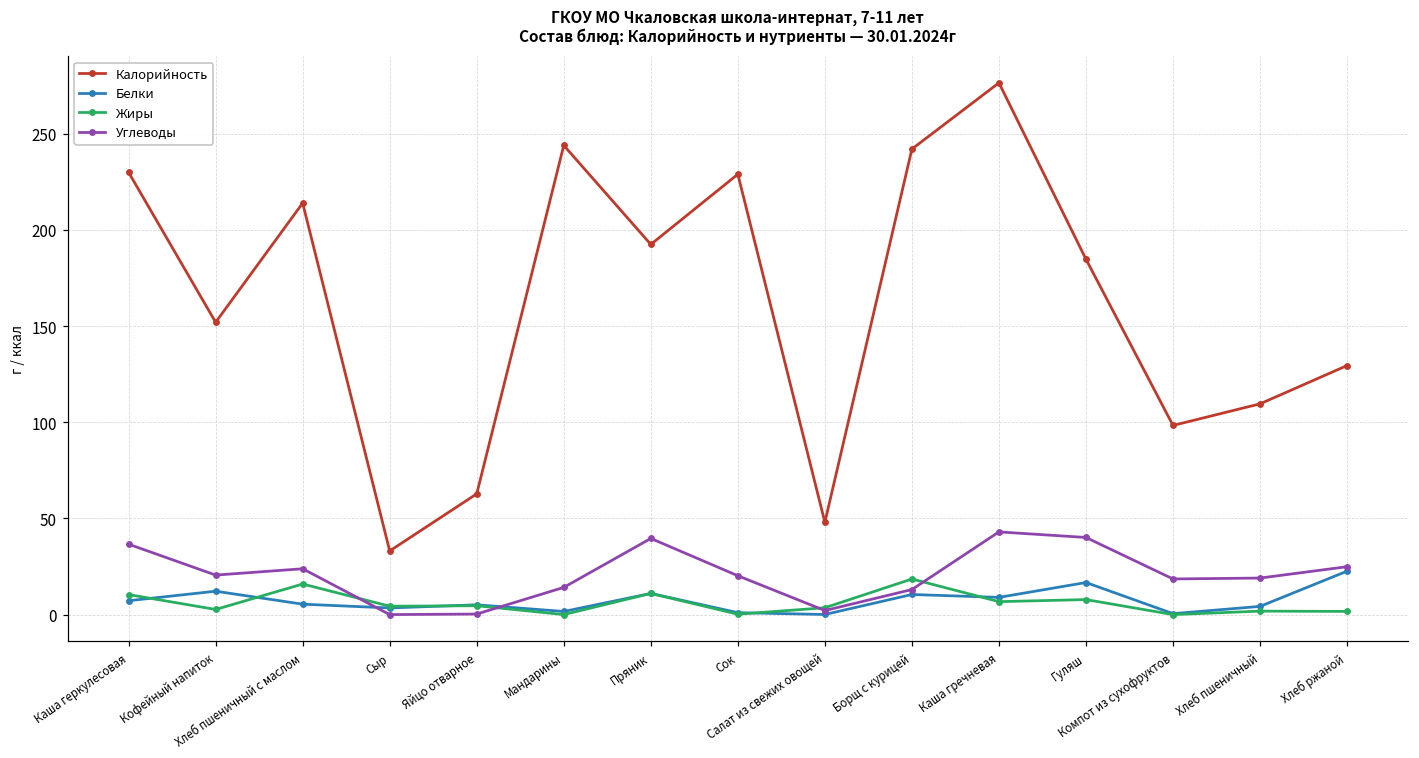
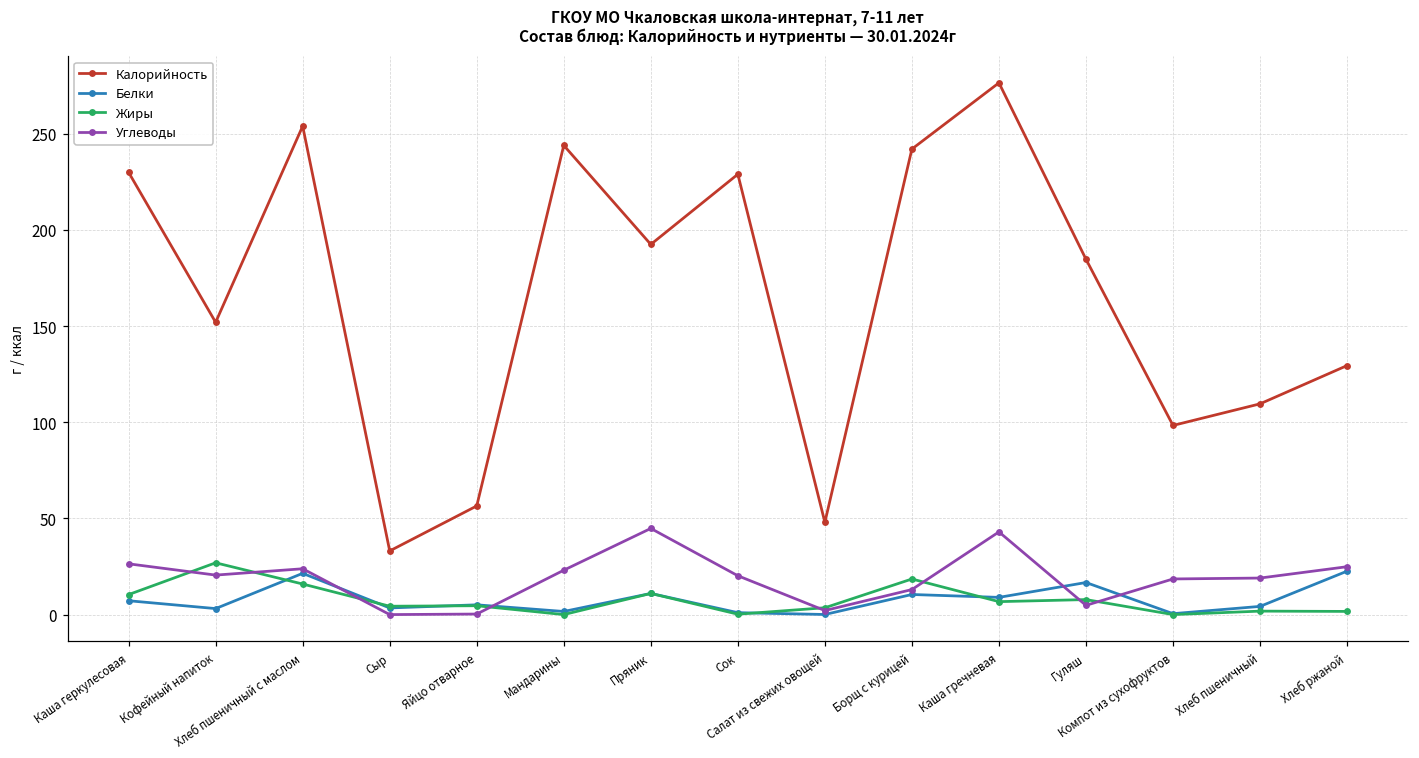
Углеводы, Каша геркулесовая: 37 -> 26
Белки, Кофейный напиток: 12 -> 3
Жиры, Кофейный напиток: 3 -> 27
Калорийность, Хлеб пшеничный с маслом: 214 -> 254
Белки, Хлеб пшеничный с маслом: 5 -> 21
Калорийность, Яйцо отварное: 63 -> 57
Углеводы, Мандарины: 14 -> 23
Углеводы, Пряник: 40 -> 45
Углеводы, Гуляш: 40 -> 5
